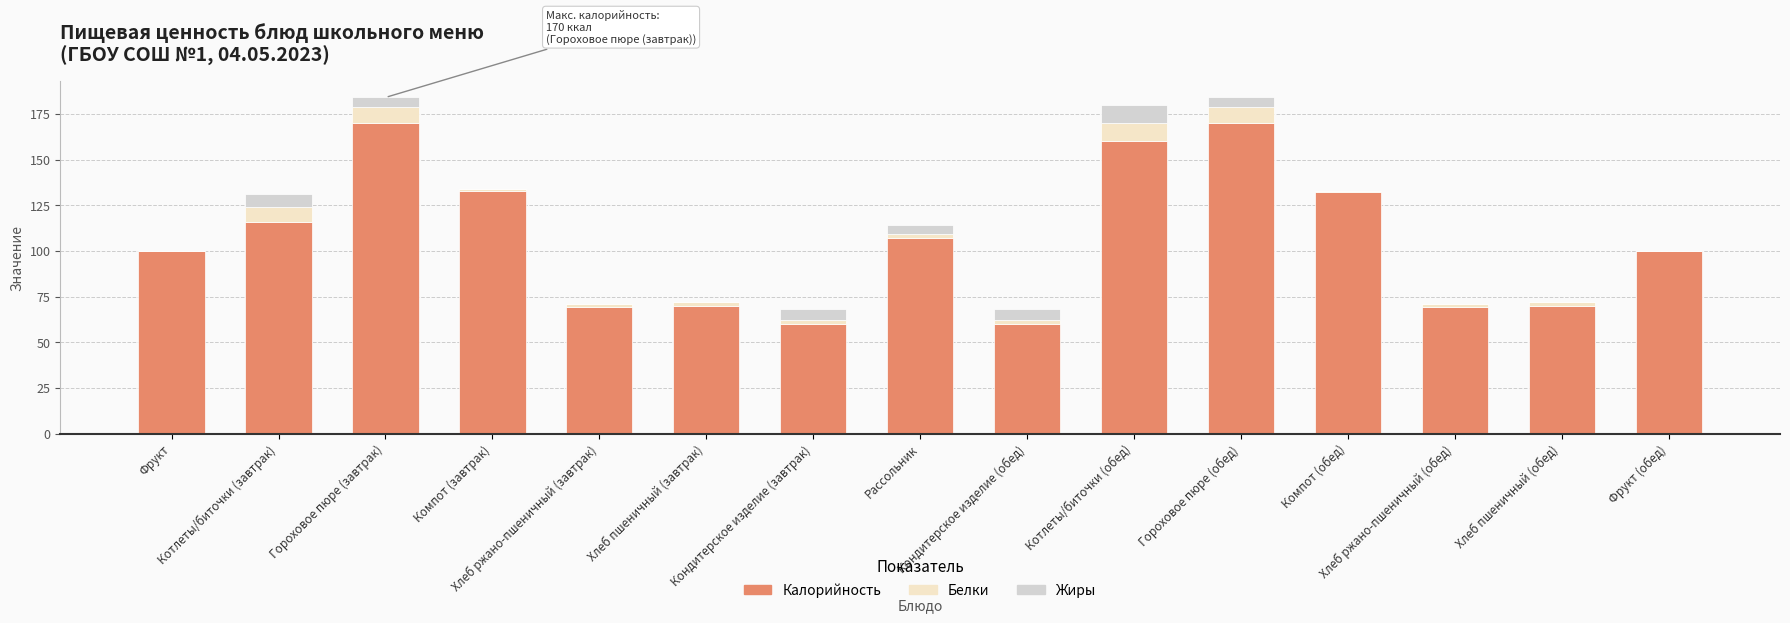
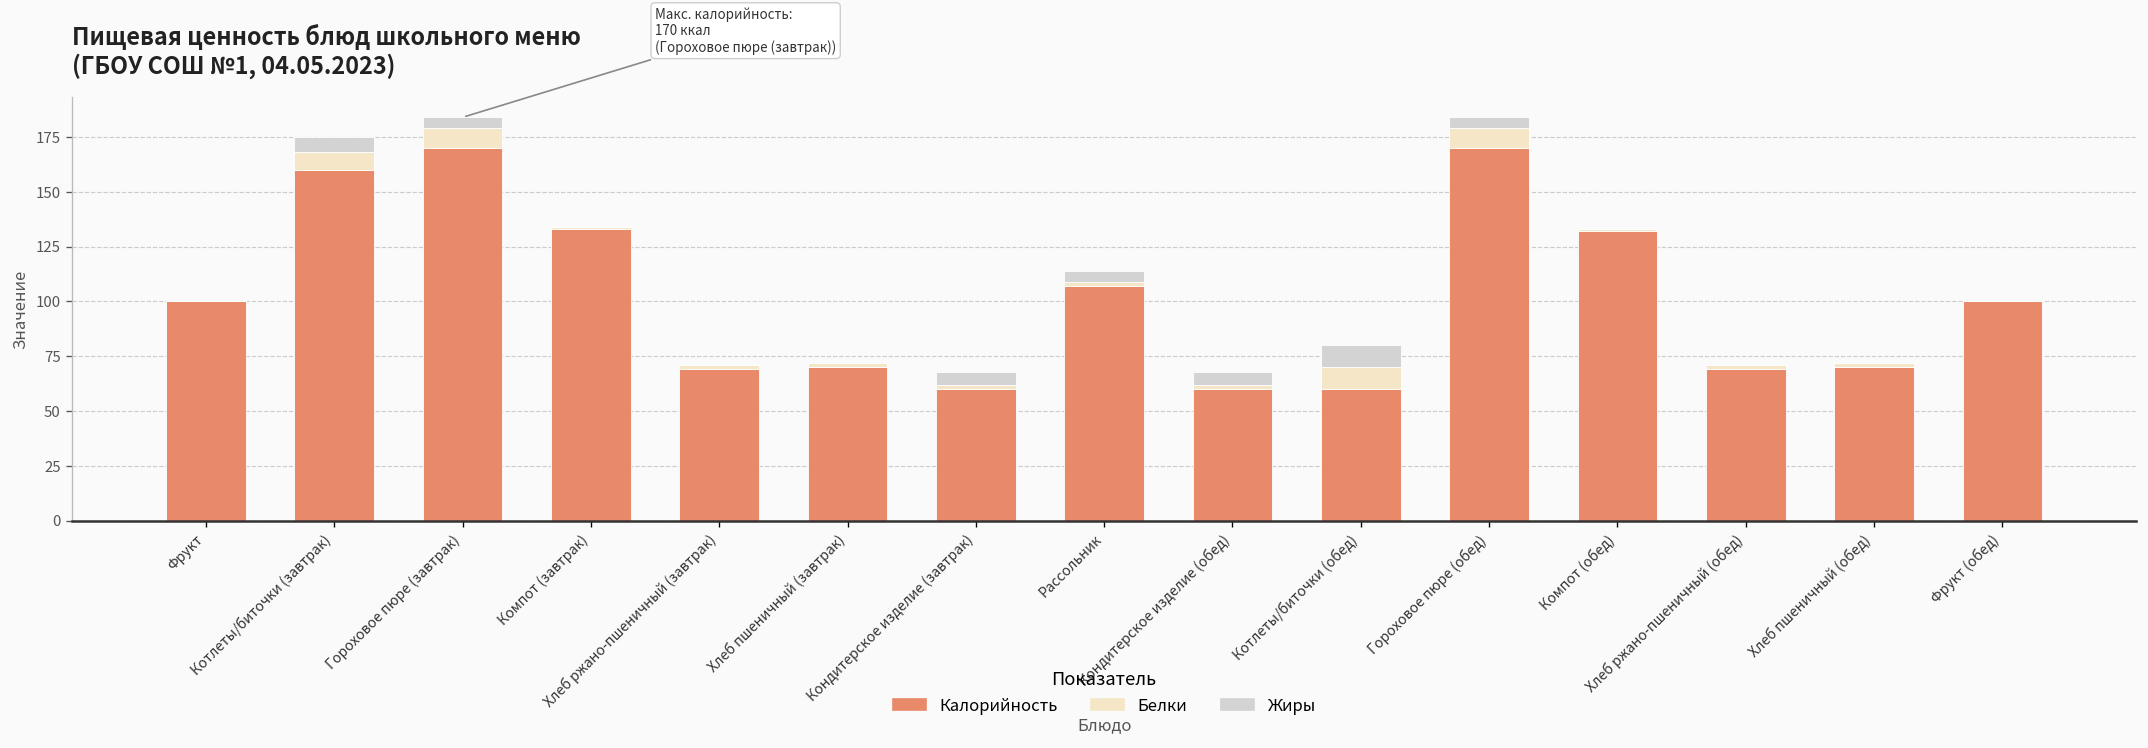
Калорийность, Котлеты/биточки (завтрак): 116 -> 160
Калорийность, Котлеты/биточки (обед): 160 -> 60
